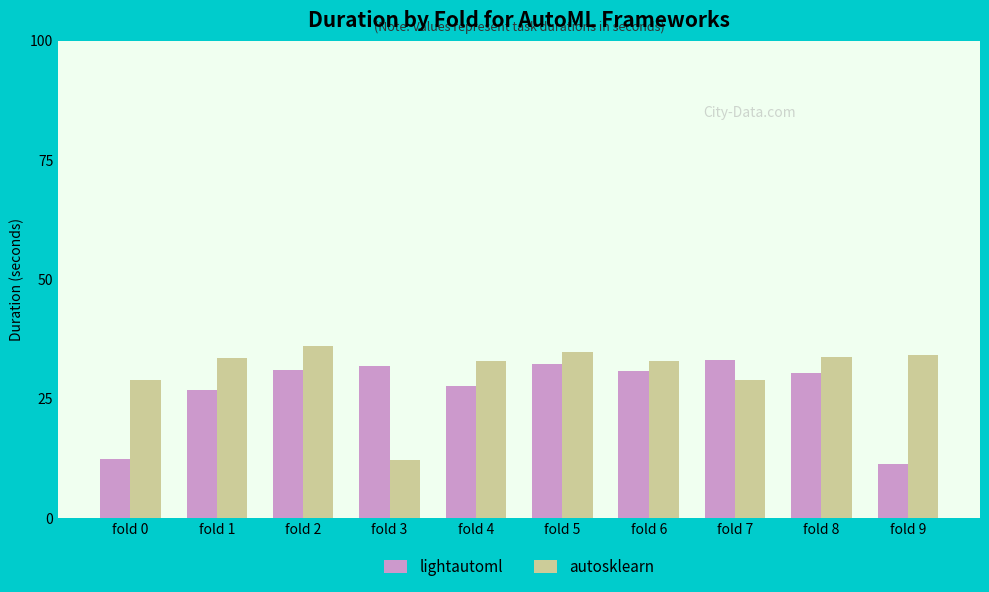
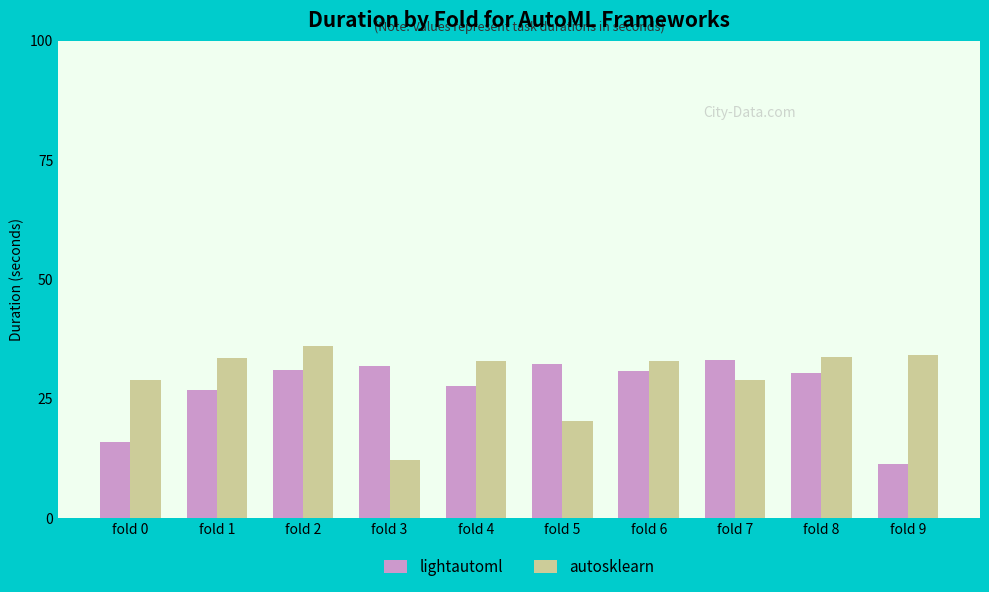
lightautoml, fold 0: 12 -> 16
autosklearn, fold 5: 35 -> 20
